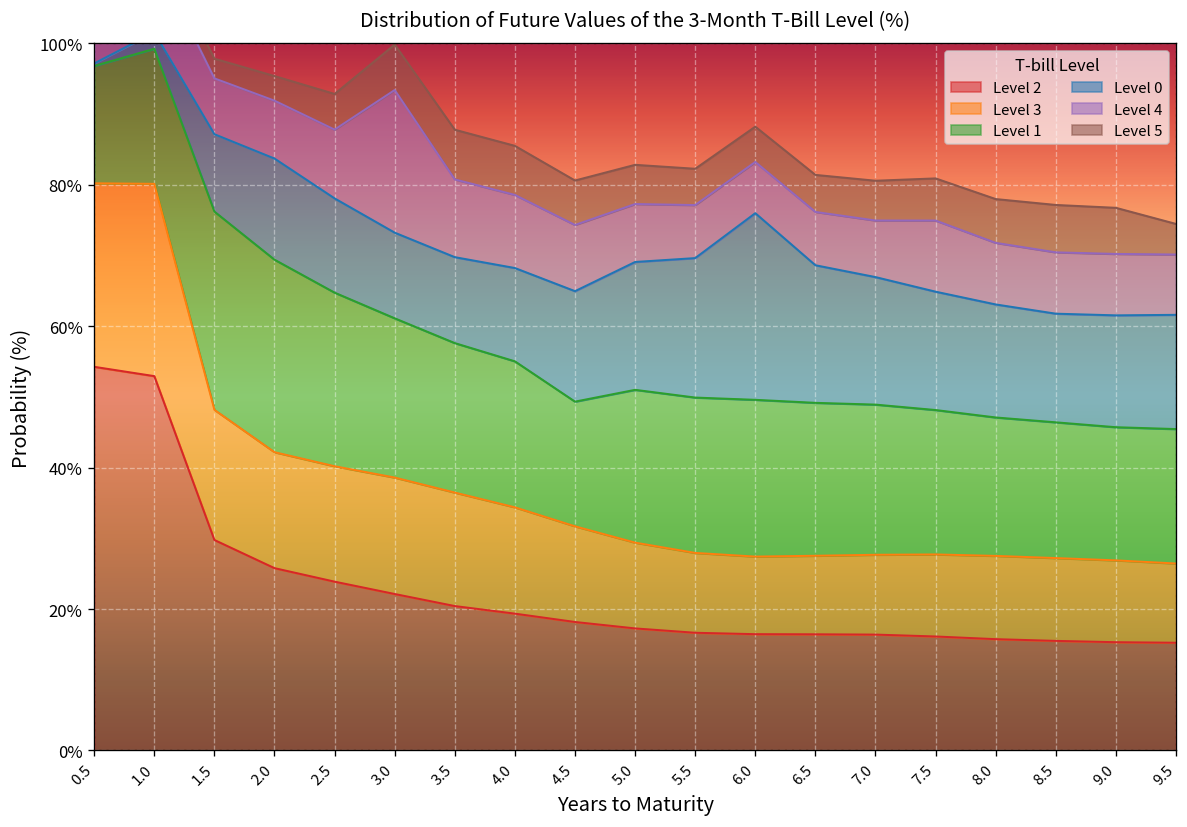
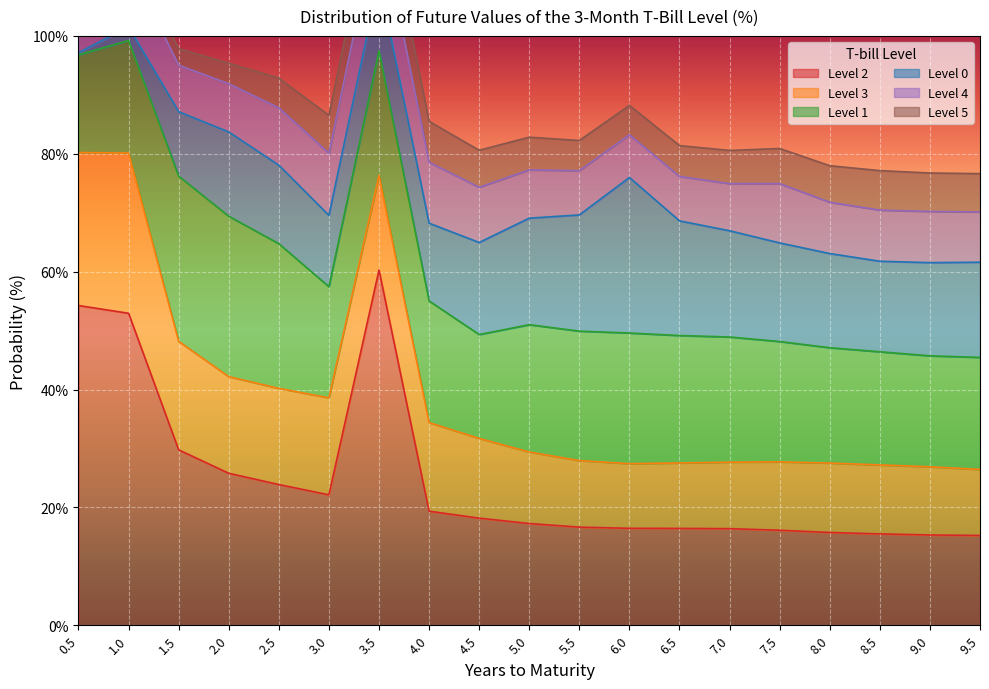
Level 1, 3.0: 23% -> 19%
Level 4, 3.0: 20% -> 11%
Level 2, 3.5: 20% -> 60%
Level 5, 9.5: 4% -> 6%
